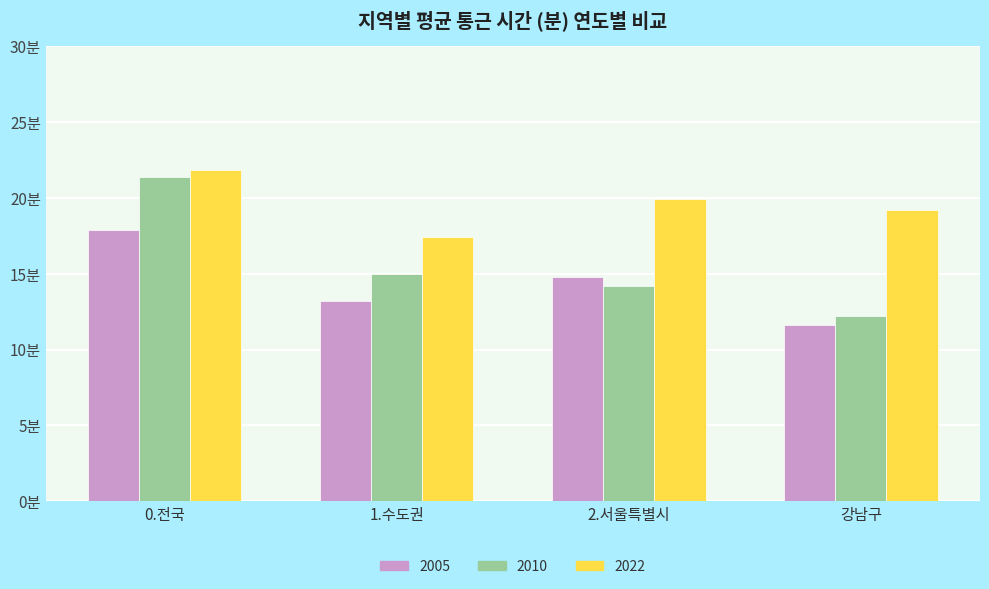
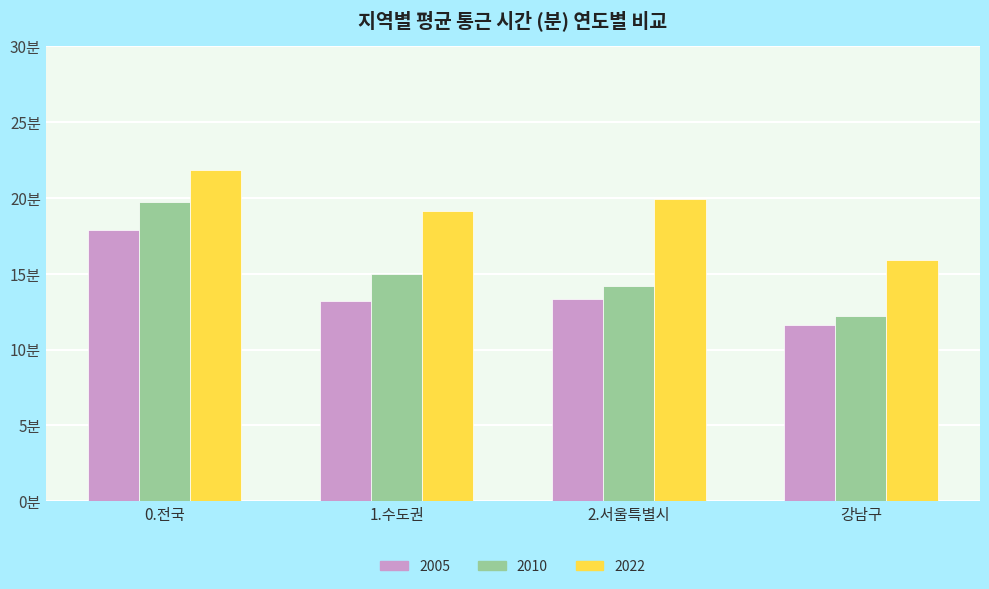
2010, 0.전국: 21.4분 -> 19.7분
2022, 1.수도권: 17.4분 -> 19.1분
2005, 2.서울특별시: 14.8분 -> 13.3분
2022, 강남구: 19.2분 -> 15.9분
